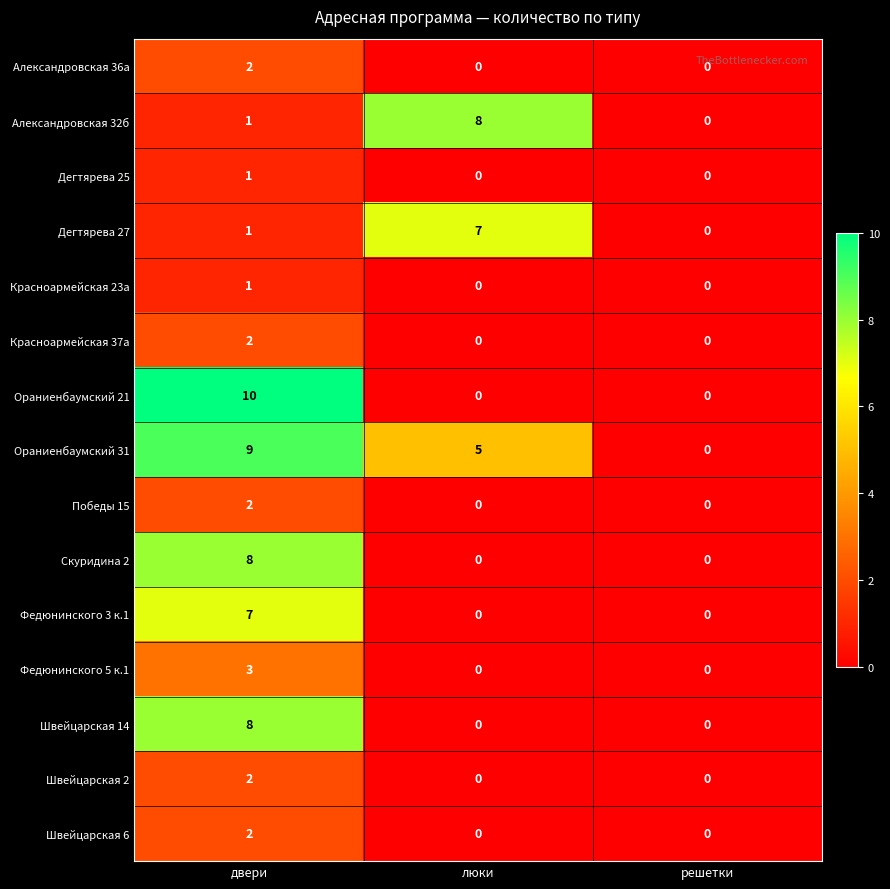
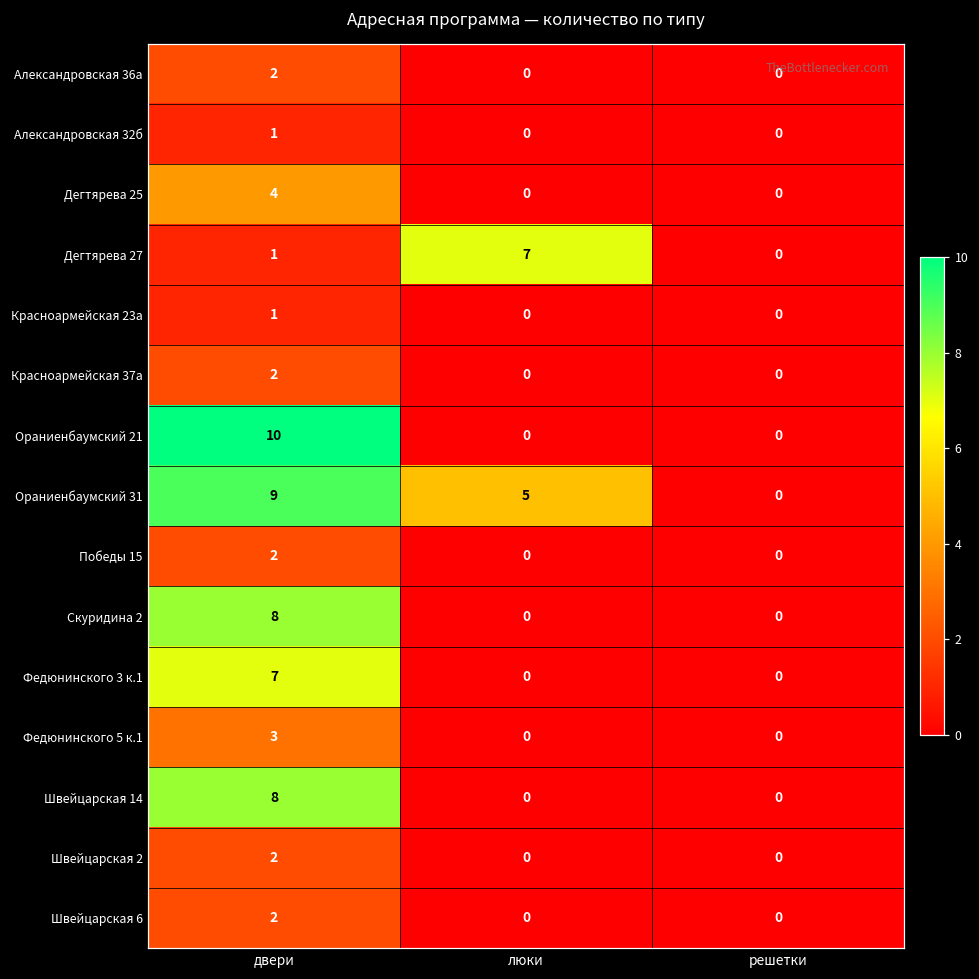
Александровская 32б, люки: 8 -> 0
Дегтярева 25, двери: 1 -> 4
